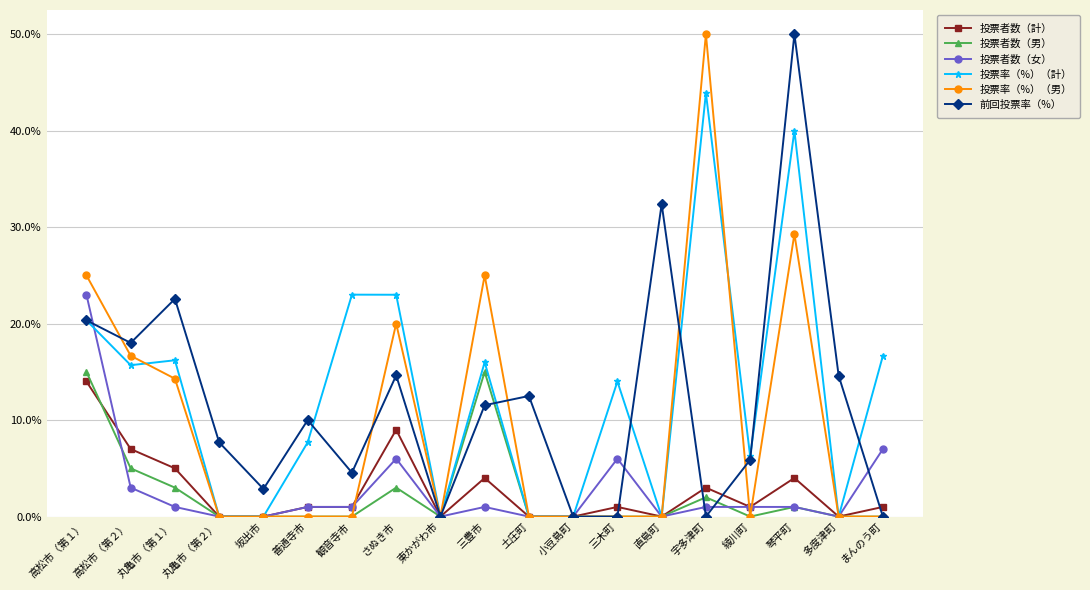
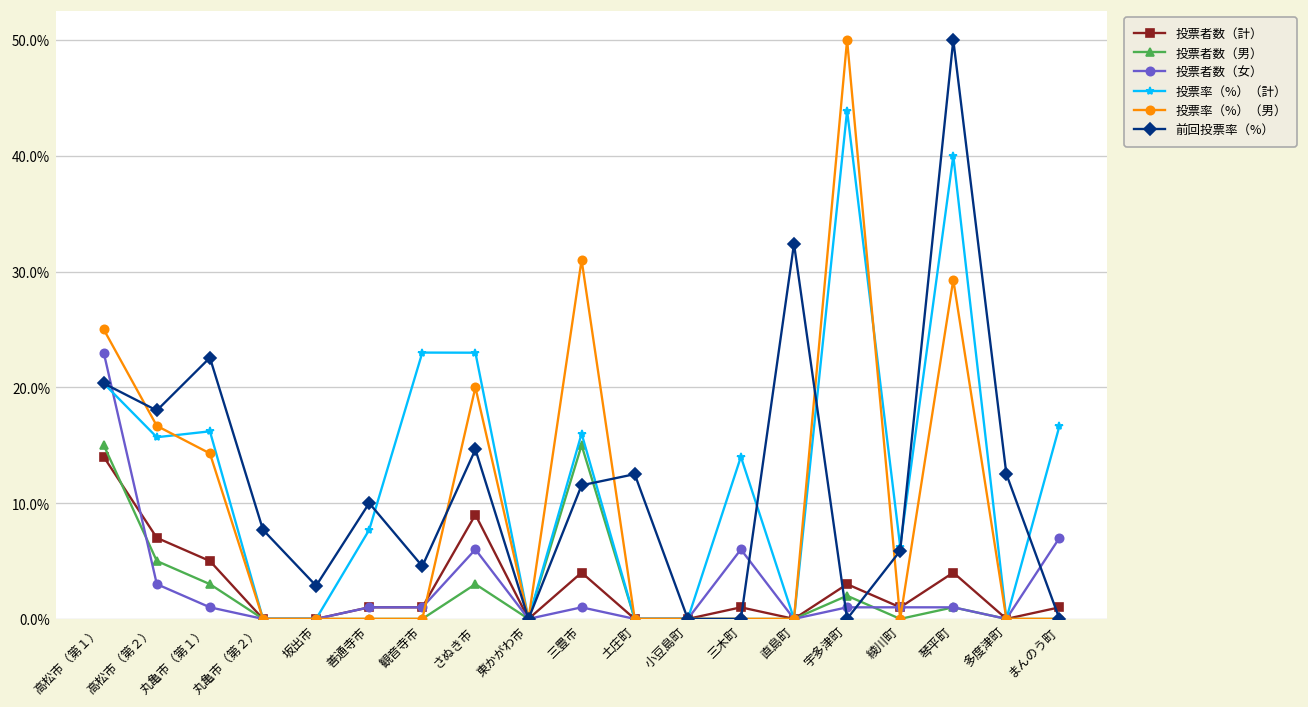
投票率（%）（男）, 三豊市: 25% -> 31%
前回投票率（%）, 多度津町: 15% -> 13%
